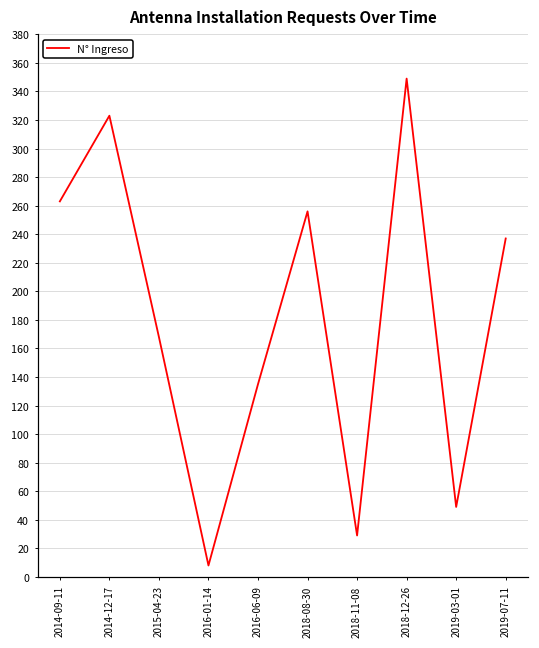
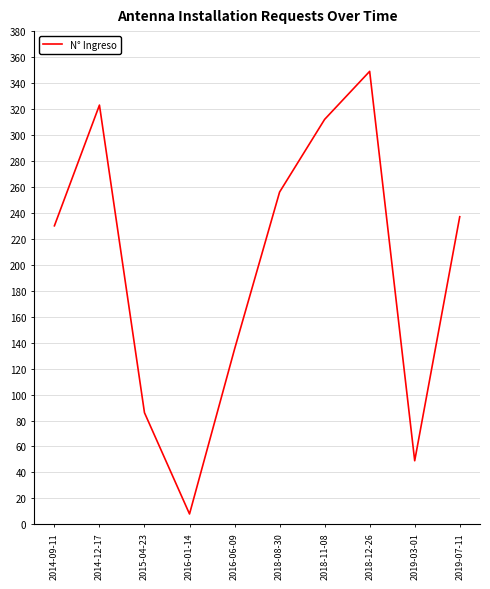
2014-09-11: 263 -> 230
2015-04-23: 168 -> 86
2018-11-08: 29 -> 312
